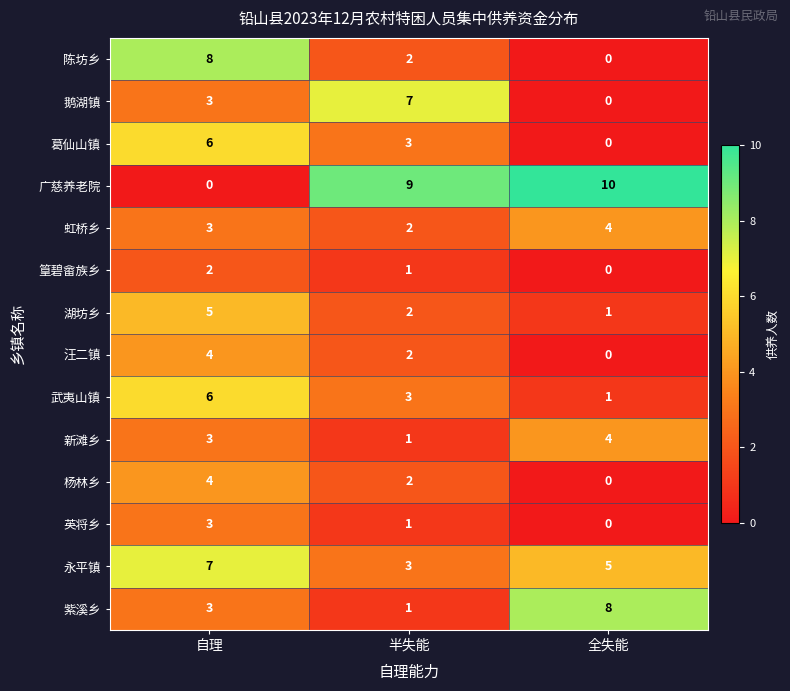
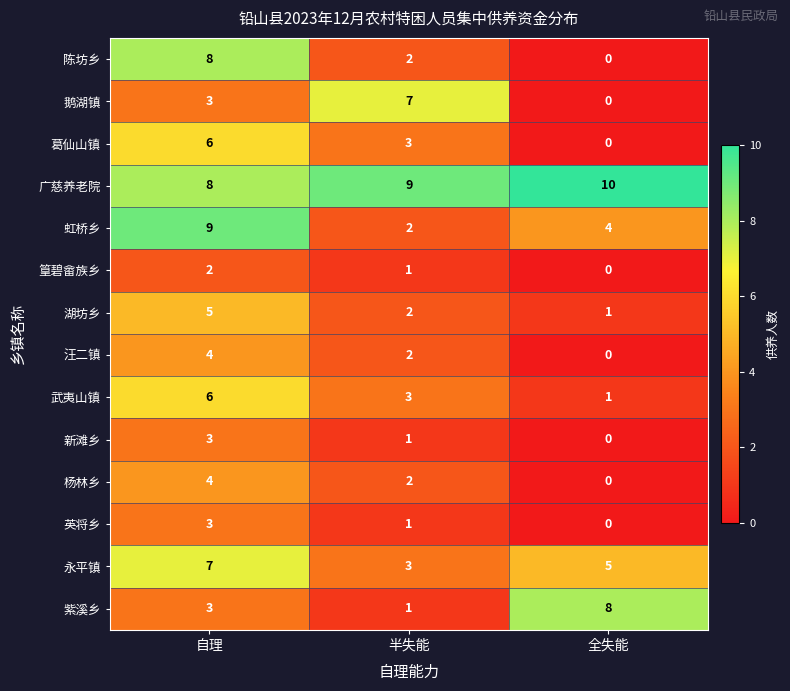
广慈养老院, 自理: 0 -> 8
虹桥乡, 自理: 3 -> 9
新滩乡, 全失能: 4 -> 0
